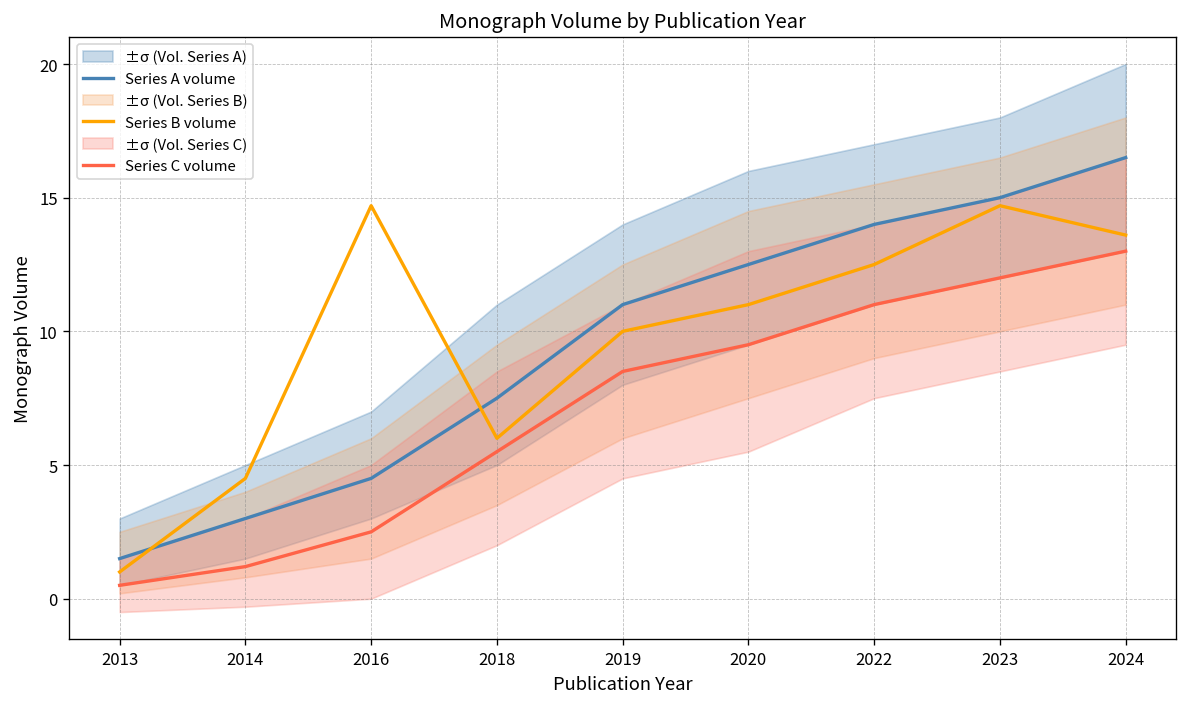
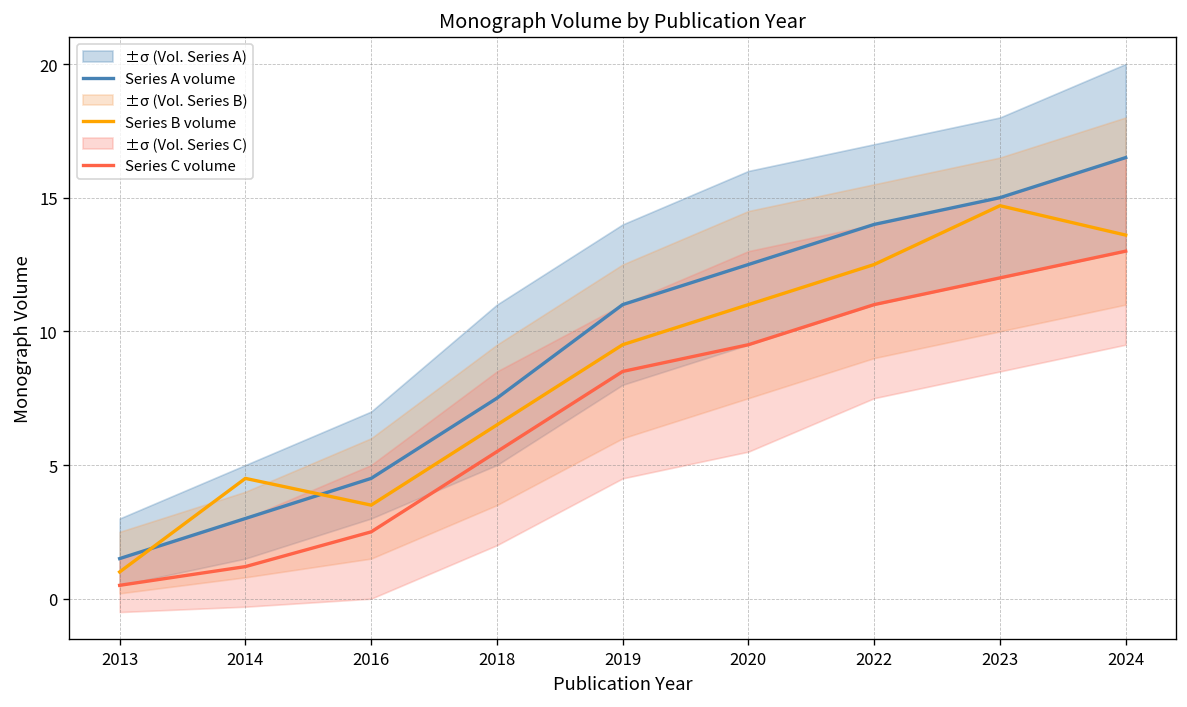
Series B volume, 2016: 14.7 -> 3.5
Series B volume, 2018: 6.0 -> 6.5
Series B volume, 2019: 10.0 -> 9.5
